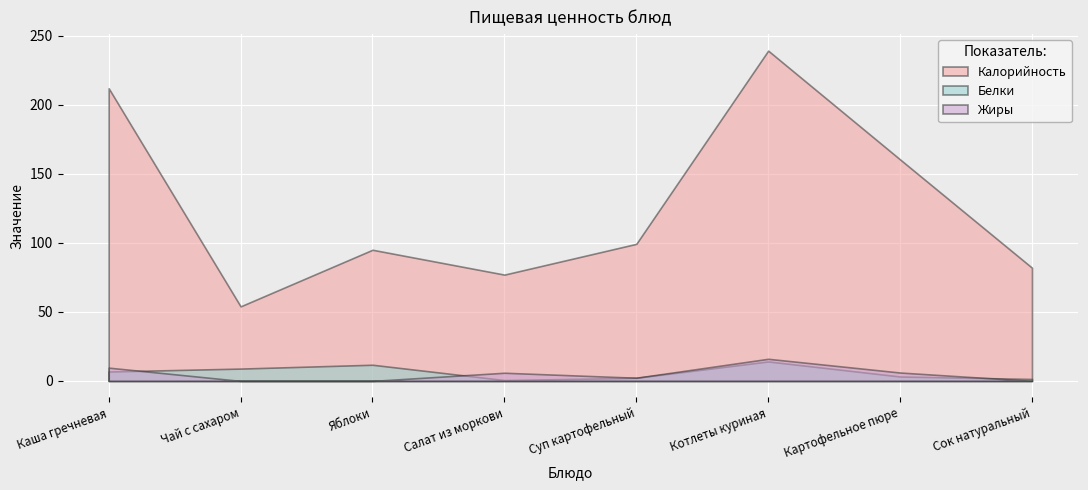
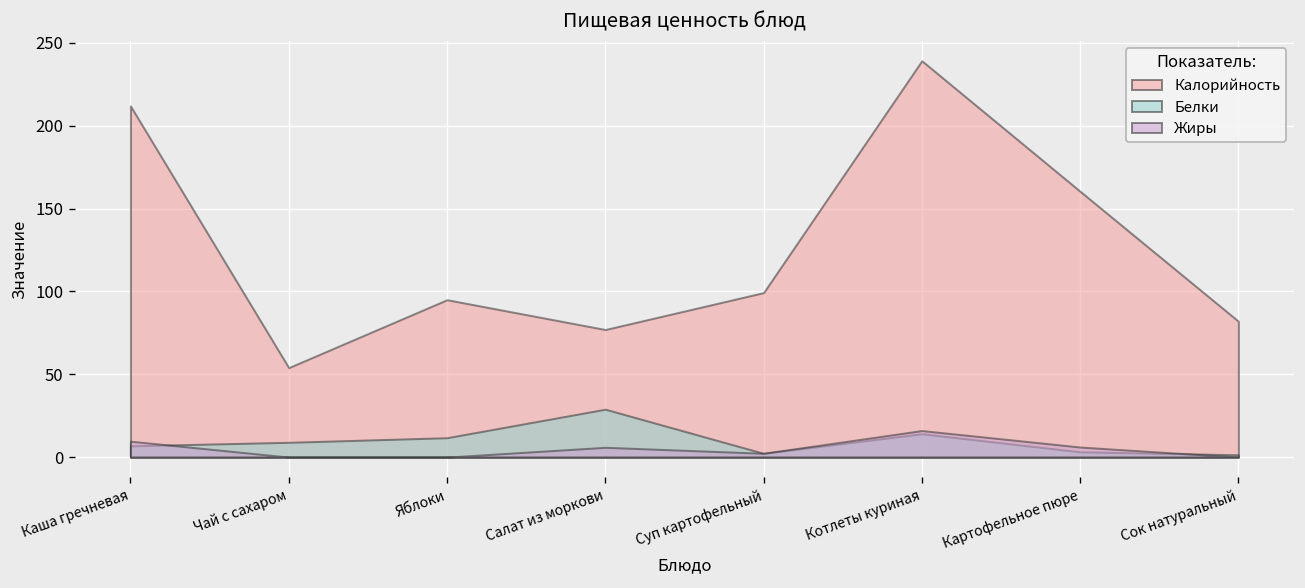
Белки, Салат из моркови: 1 -> 29
